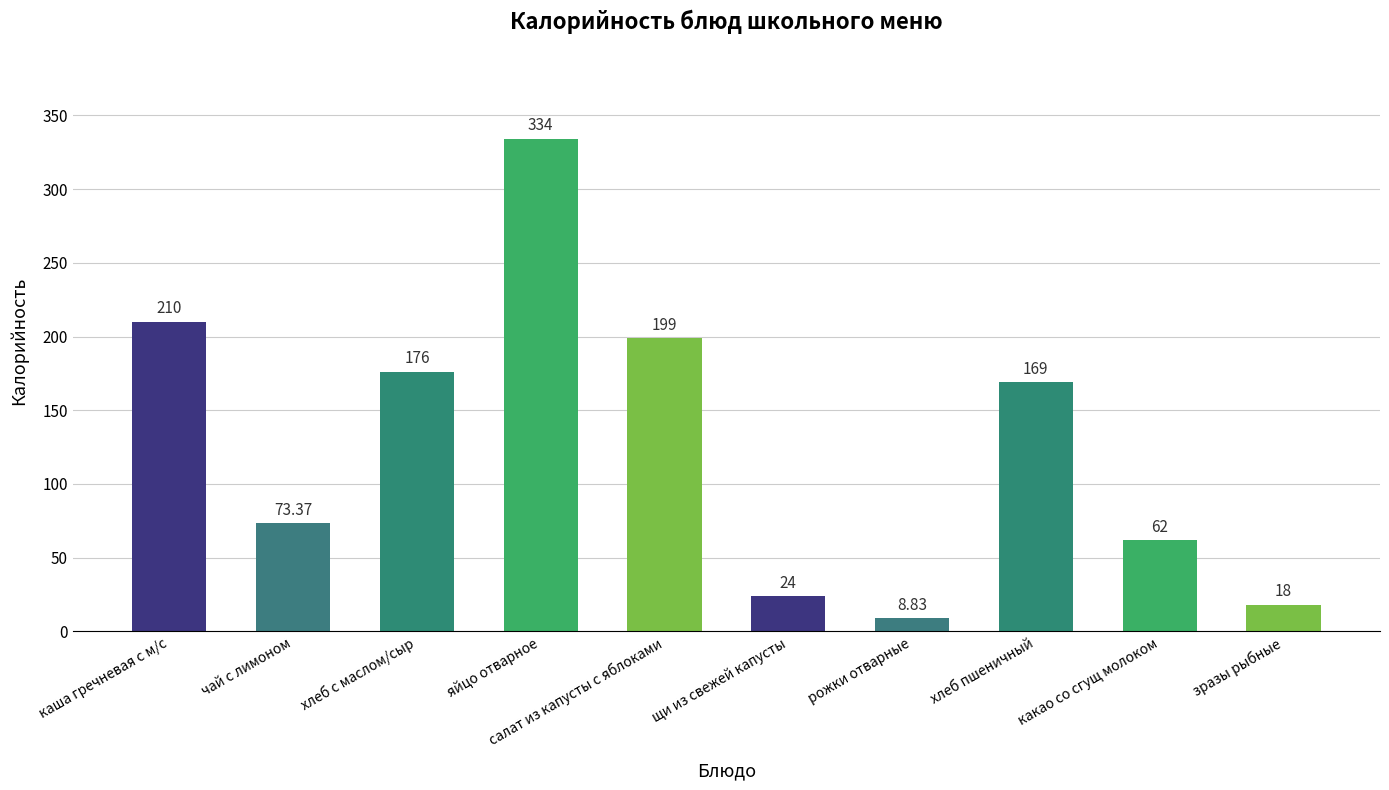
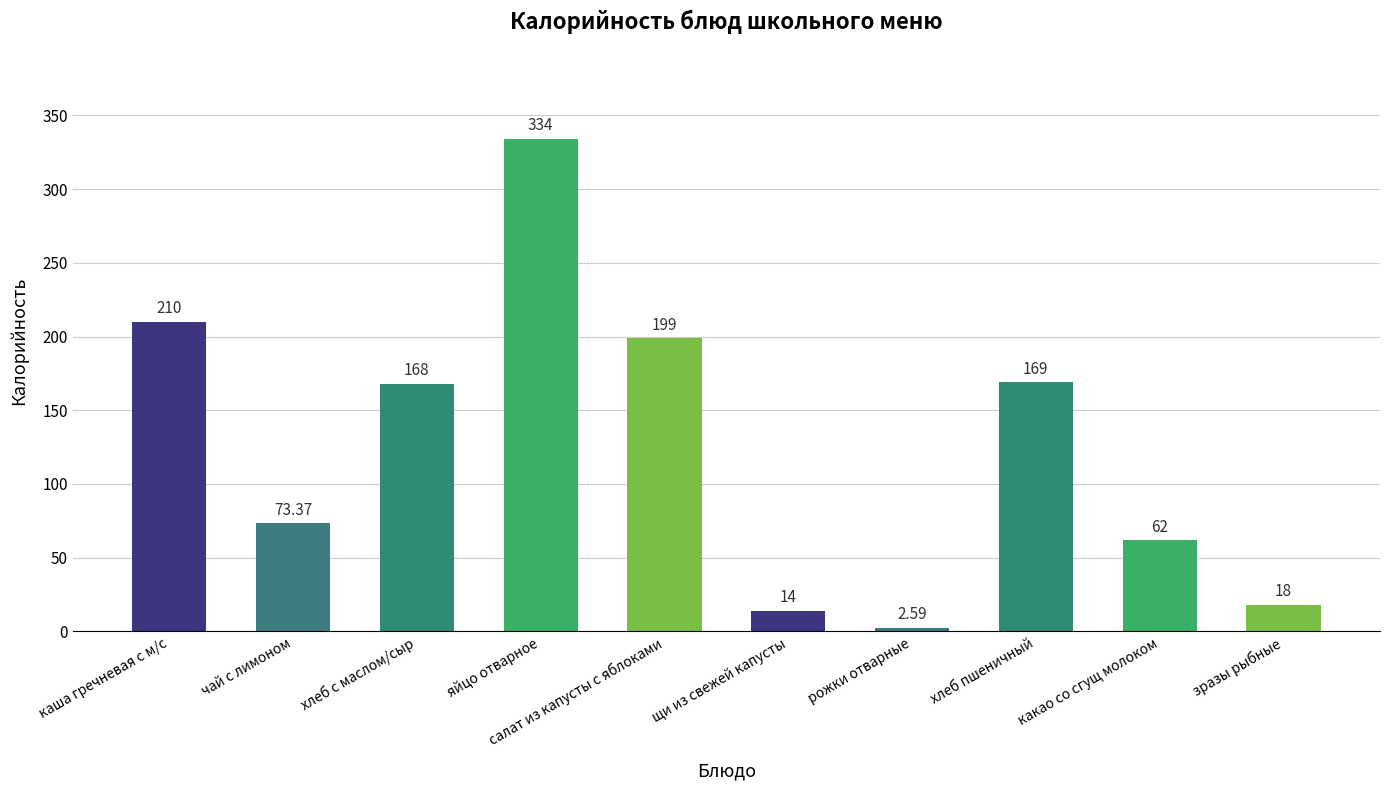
хлеб с маслом/сыр: 176 -> 168
щи из свежей капусты: 24 -> 14
рожки отварные: 8.83 -> 2.59
